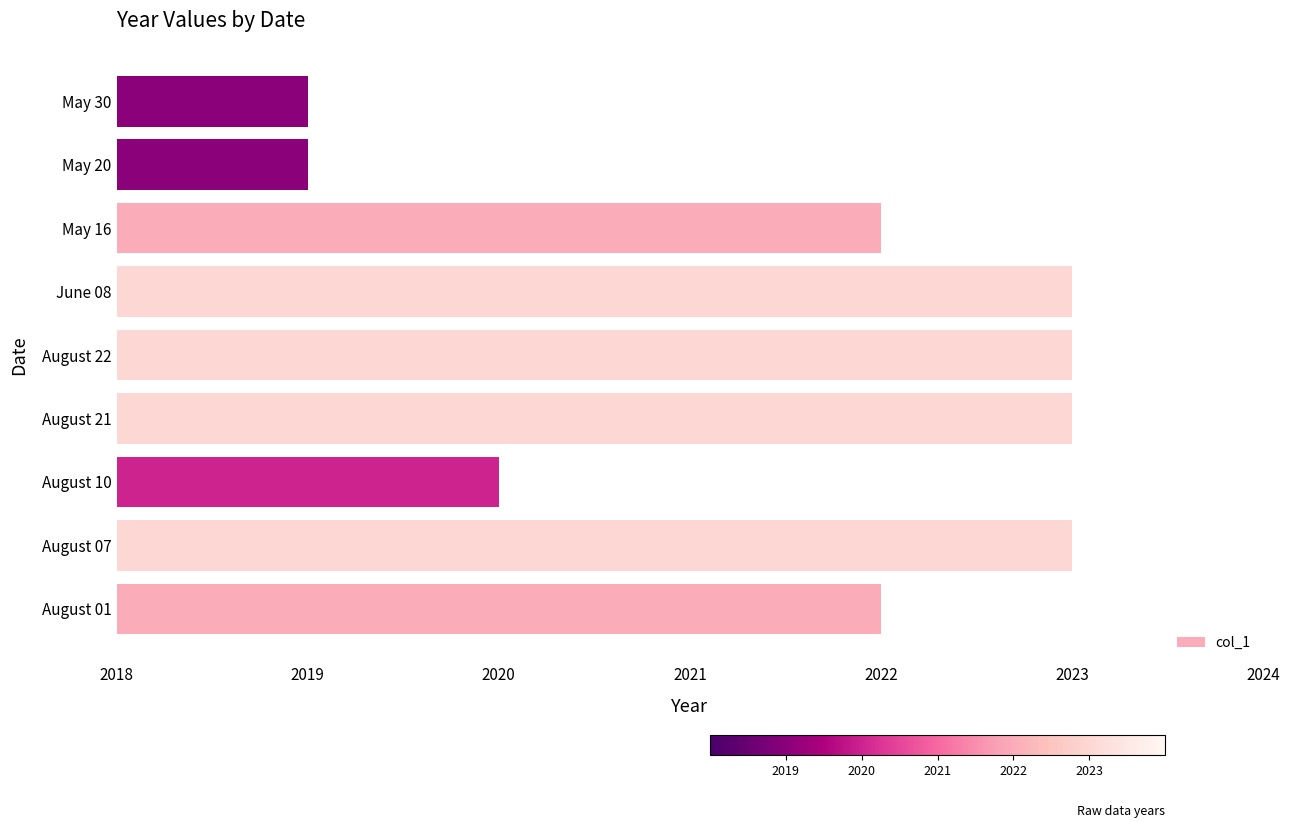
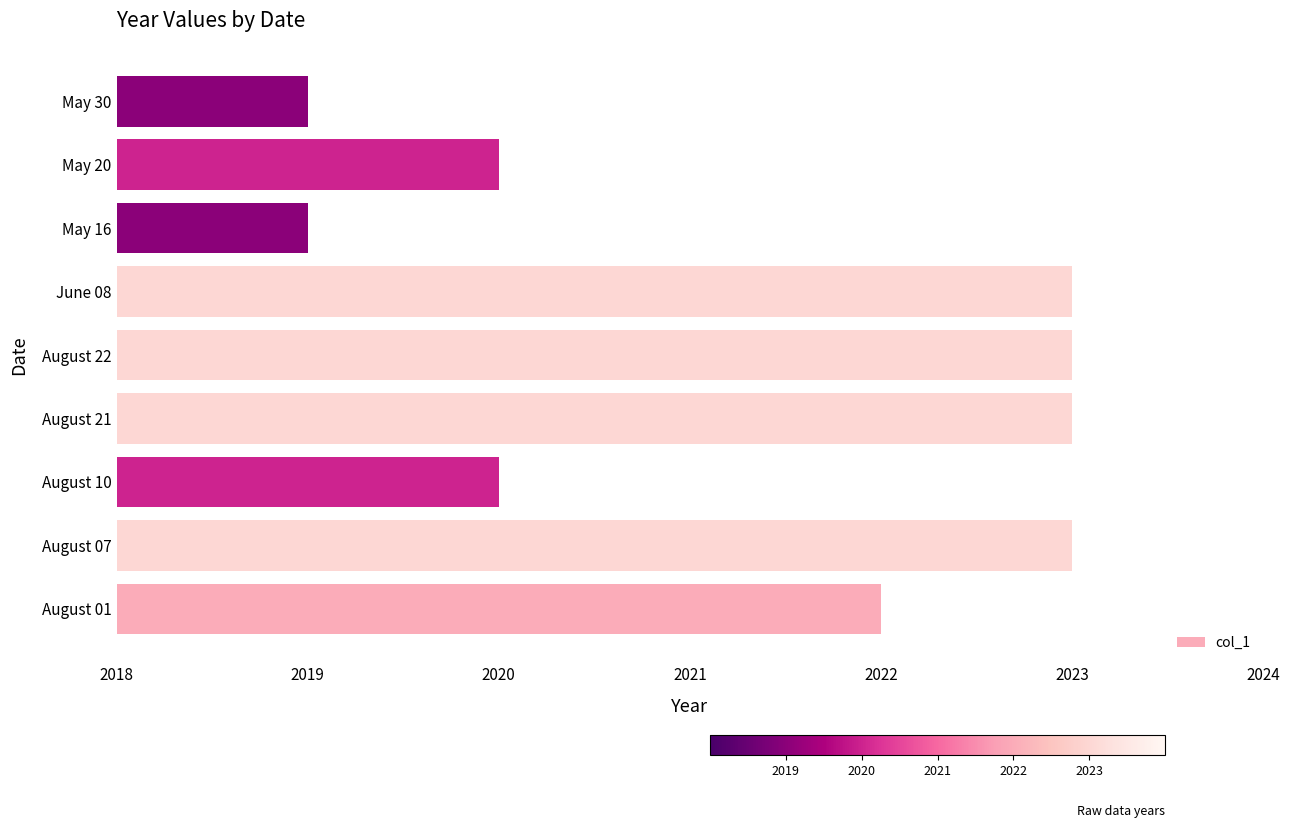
May 20: 2019 -> 2020
May 16: 2022 -> 2019
